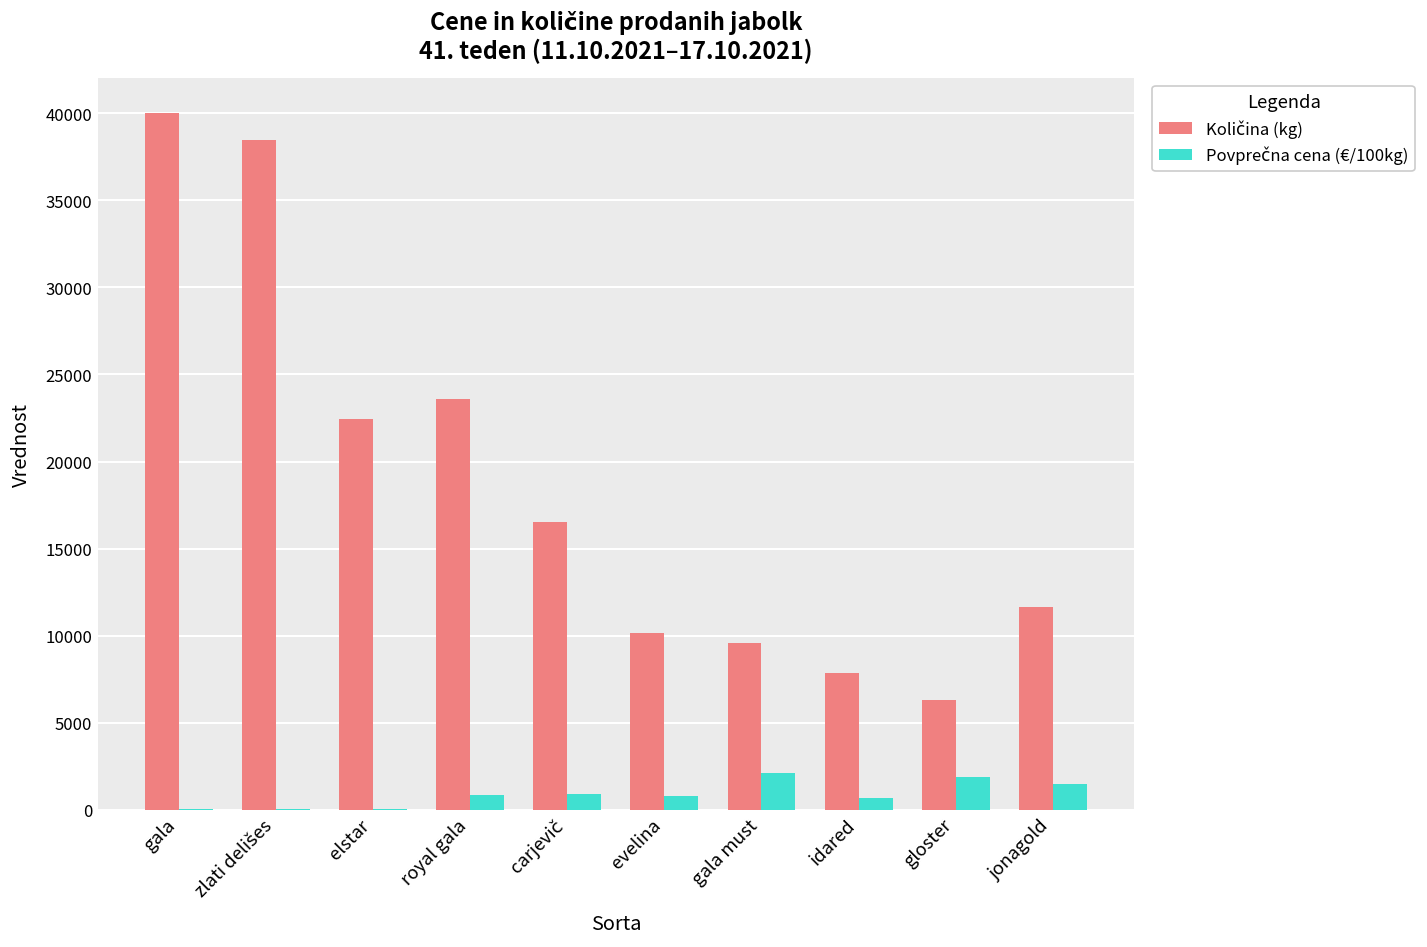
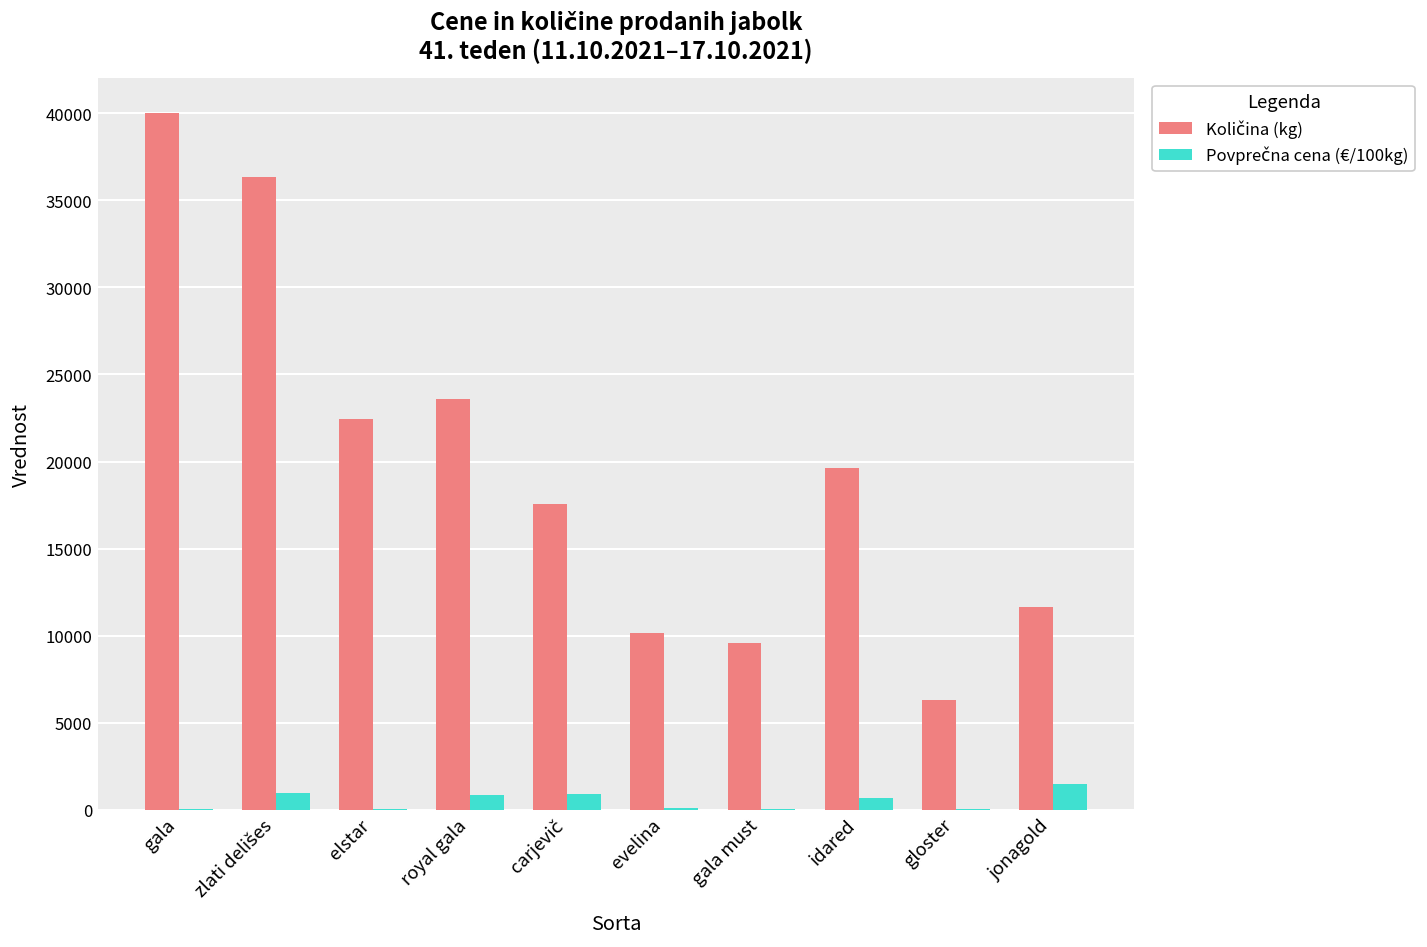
Količina (kg), zlati delišes: 38500 -> 36300
Povprečna cena (€/100kg), zlati delišes: 100 -> 1000
Količina (kg), carjevič: 16500 -> 17600
Povprečna cena (€/100kg), evelina: 800 -> 100
Povprečna cena (€/100kg), gala must: 2100 -> 100
Količina (kg), idared: 7900 -> 19600
Povprečna cena (€/100kg), gloster: 1900 -> 100
